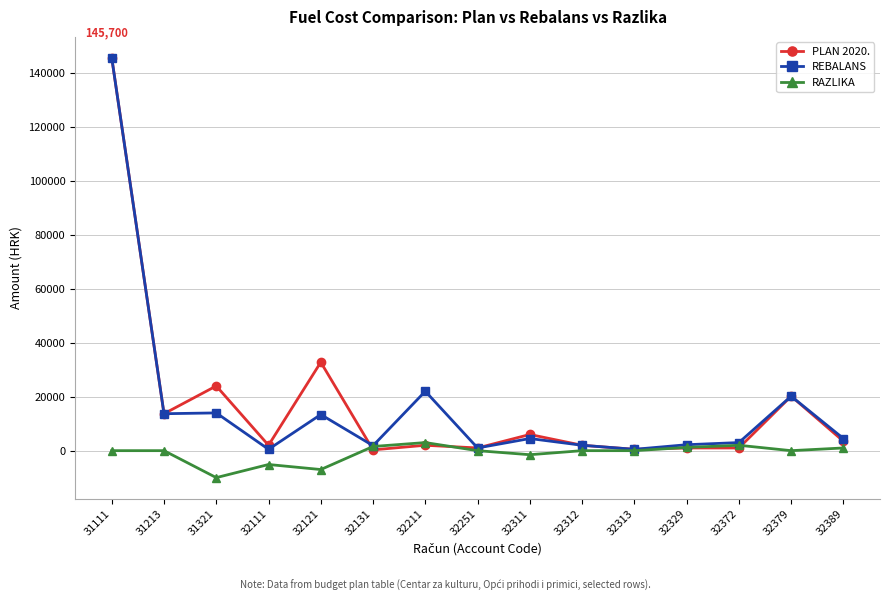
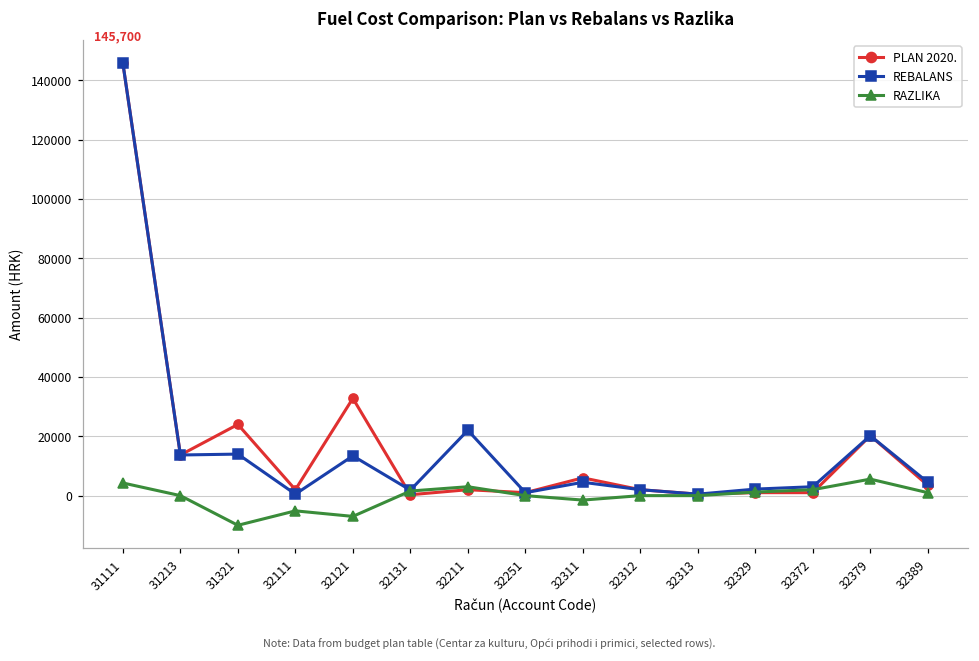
RAZLIKA, 31111: 0 -> 4000
RAZLIKA, 32379: 0 -> 6000
